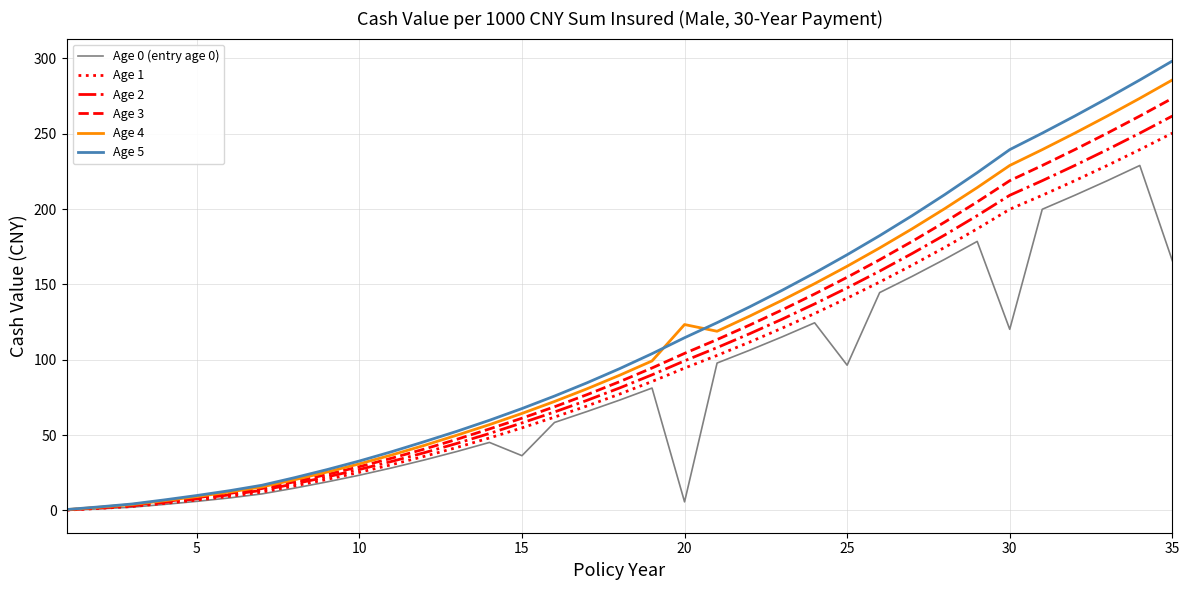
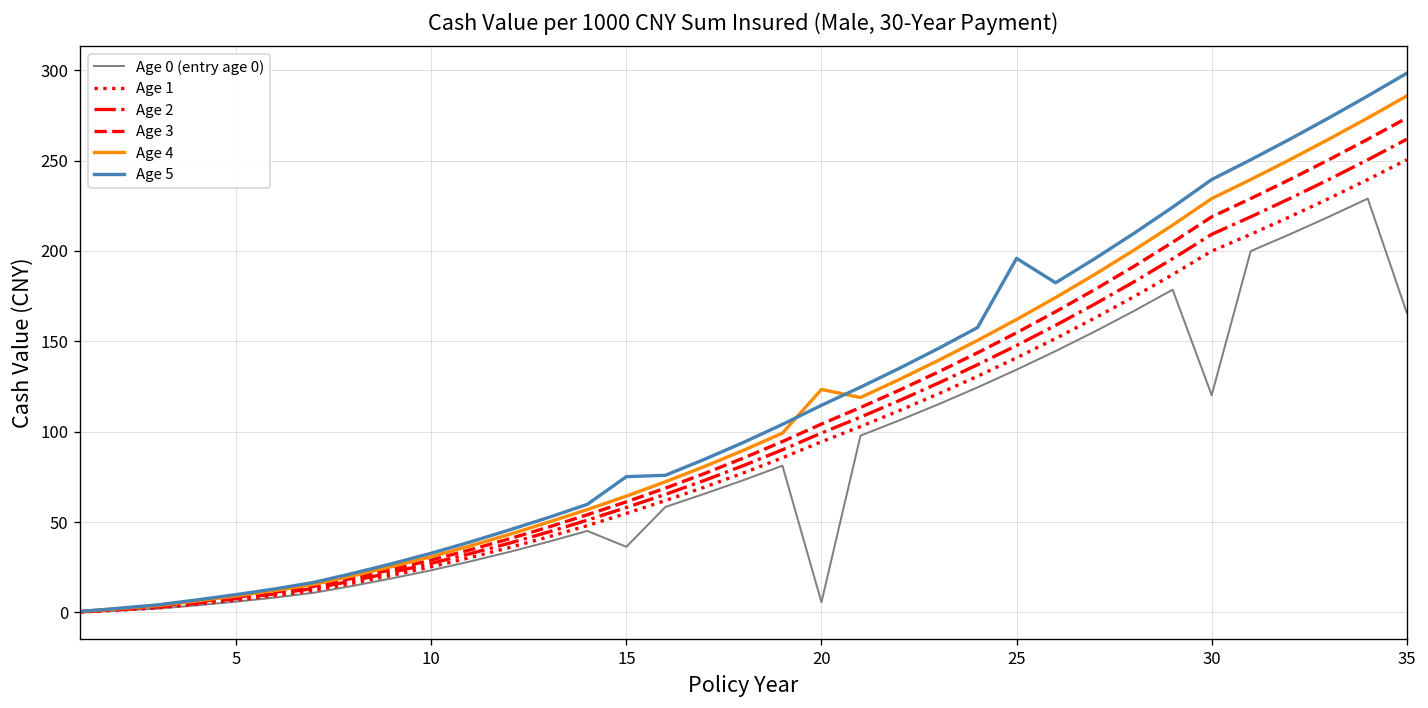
Age 5, 15: 68 -> 75
Age 0 (entry age 0), 25: 96 -> 134
Age 5, 25: 170 -> 196
